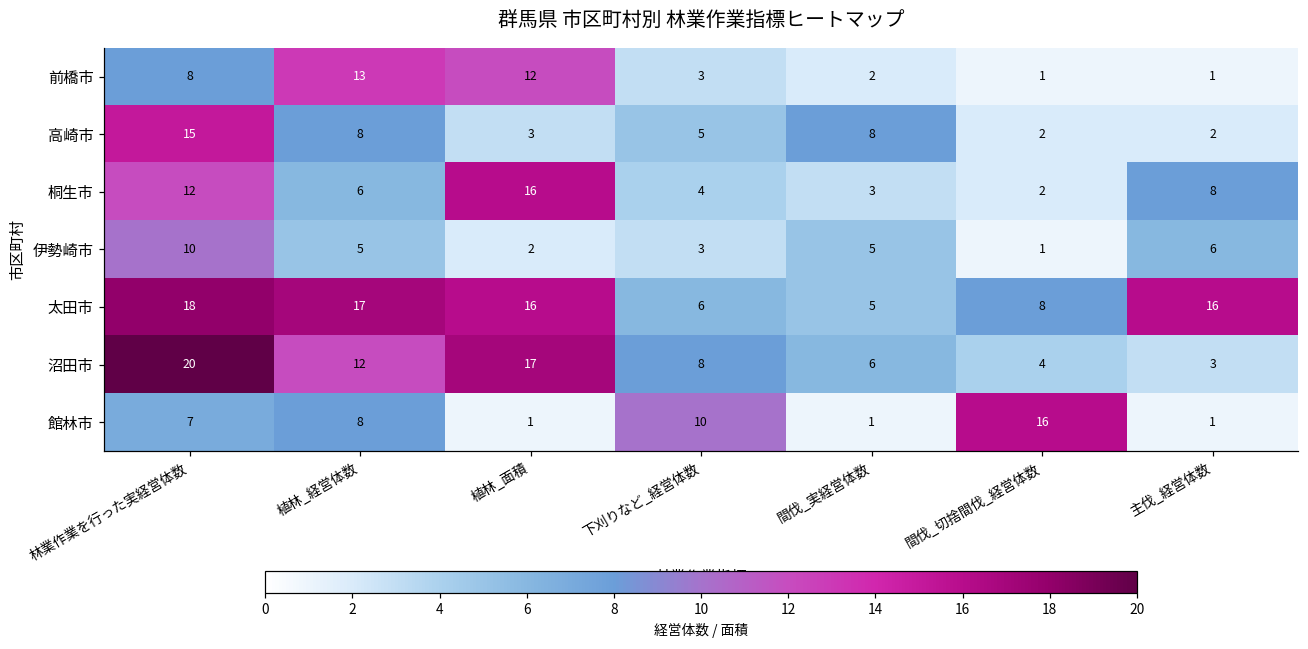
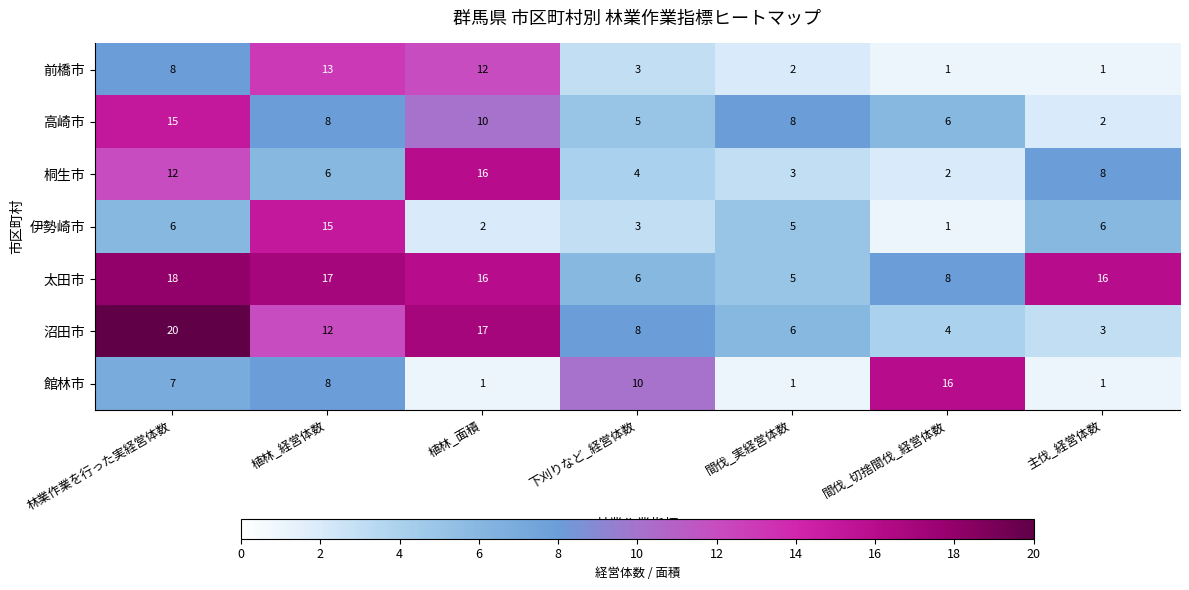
高崎市, 植林_面積: 3 -> 10
高崎市, 間伐_切捨間伐_経営体数: 2 -> 6
伊勢崎市, 林業作業を行った実経営体数: 10 -> 6
伊勢崎市, 植林_経営体数: 5 -> 15
